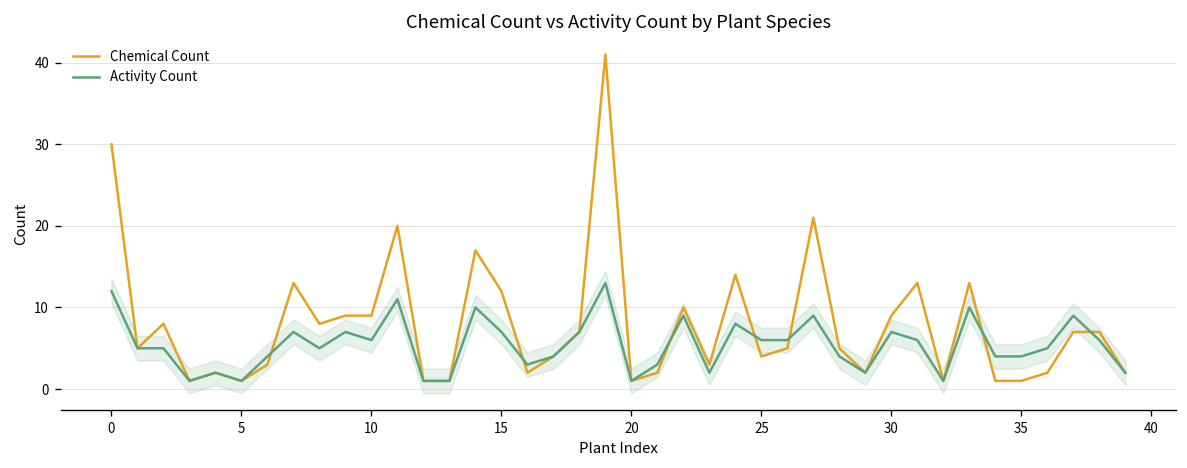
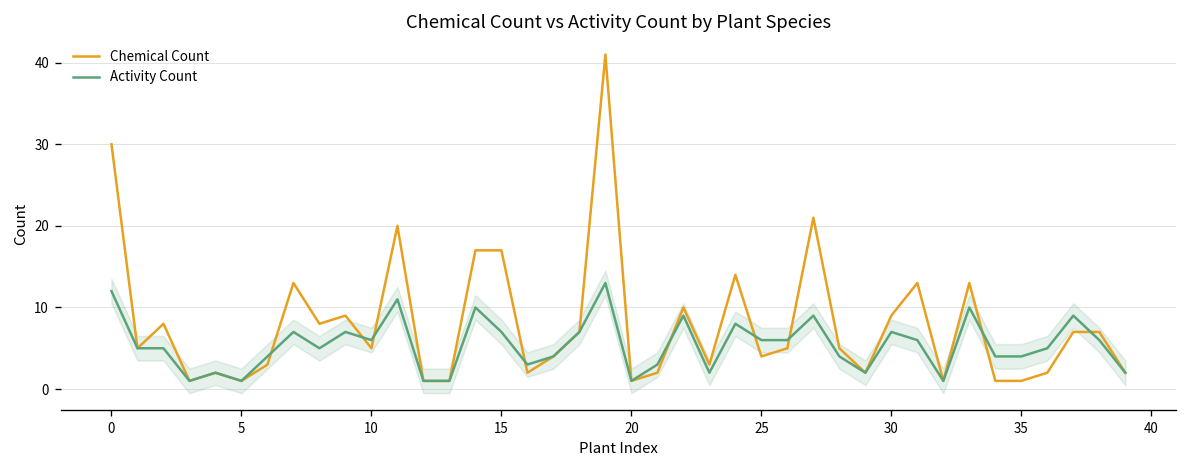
Chemical Count, 10: 9 -> 5
Chemical Count, 15: 12 -> 17
